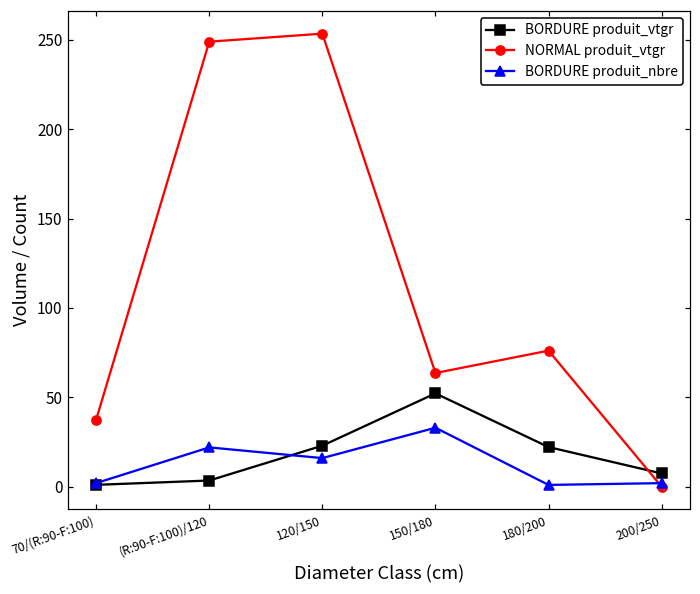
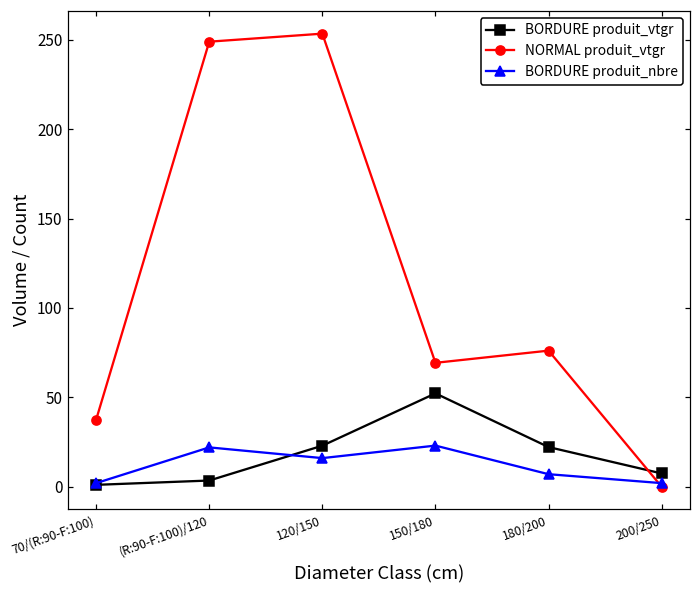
NORMAL produit_vtgr, 150/180: 64 -> 69
BORDURE produit_nbre, 150/180: 33 -> 23
BORDURE produit_nbre, 180/200: 1 -> 7
